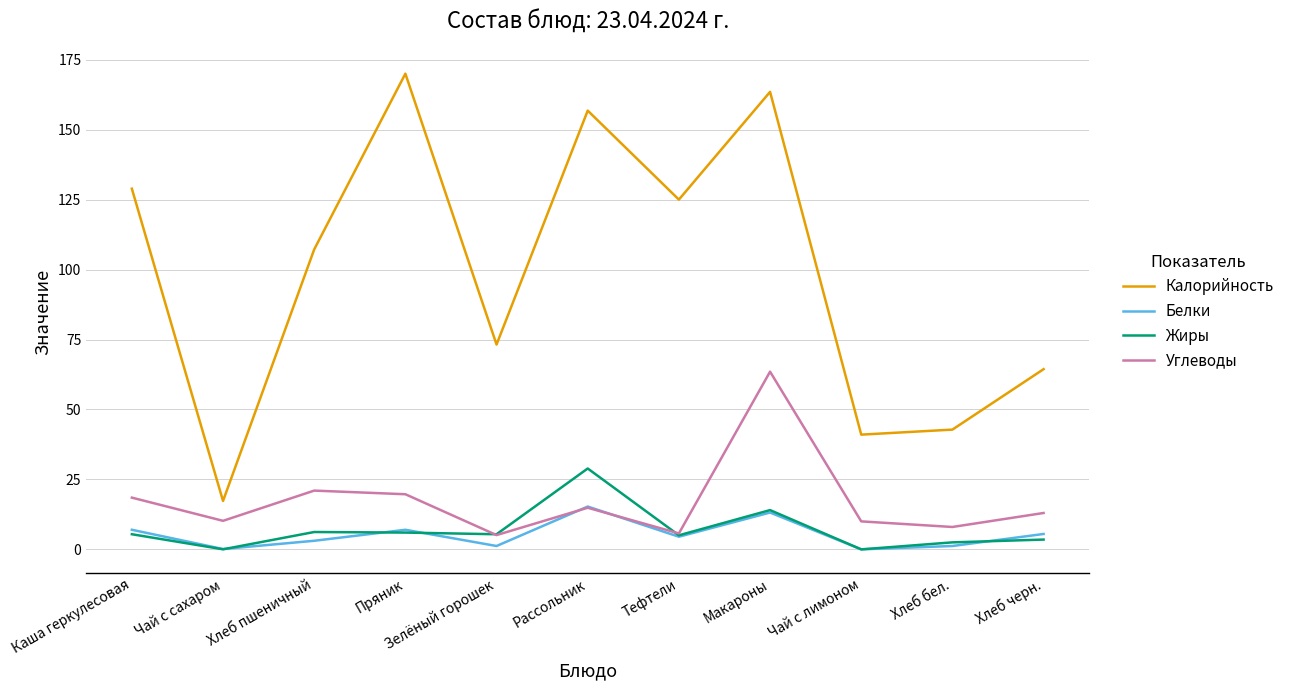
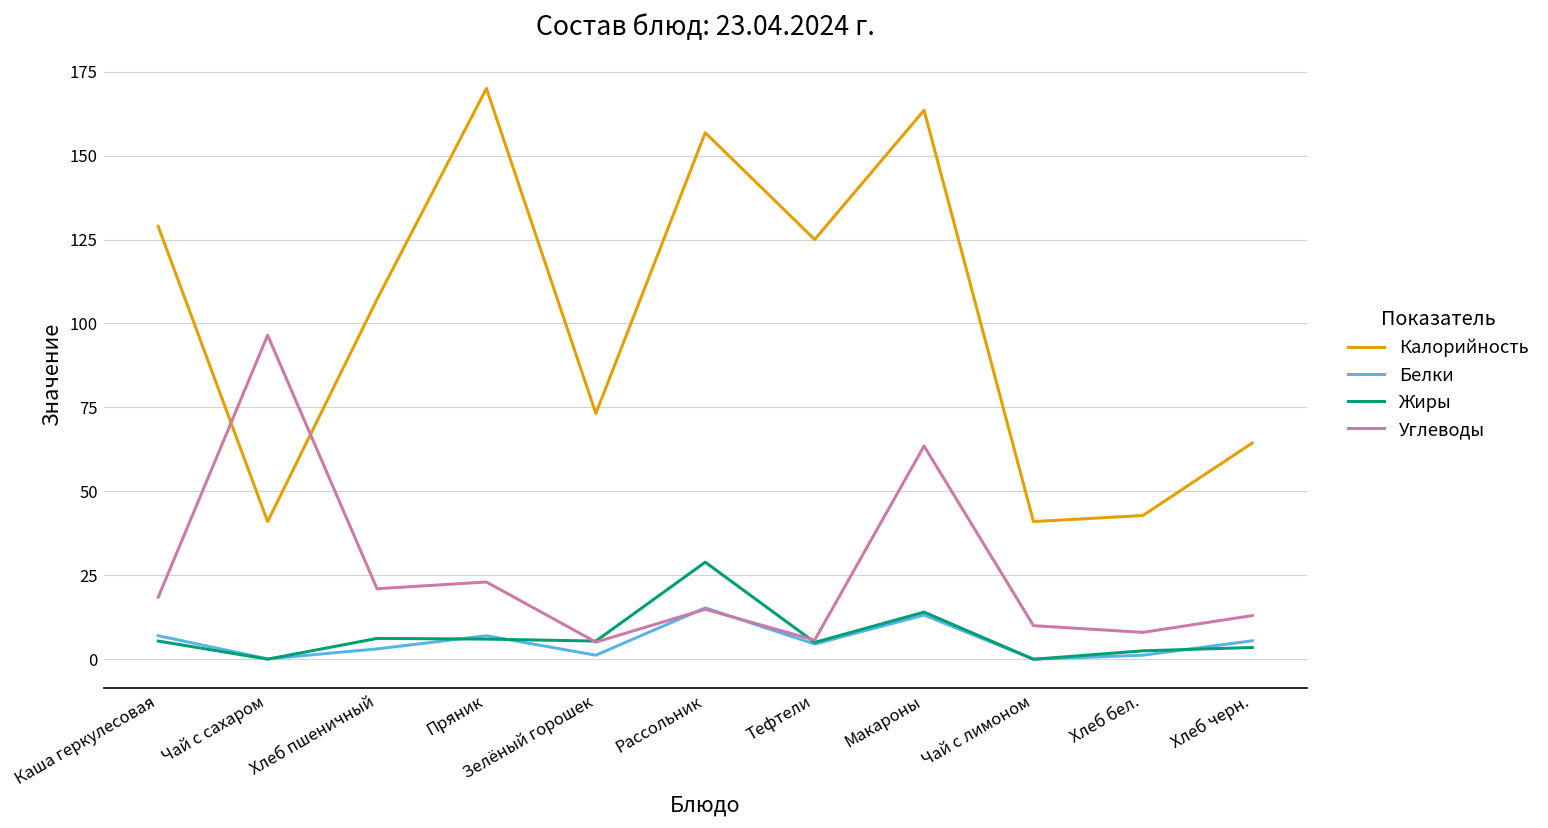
Калорийность, Чай с сахаром: 17 -> 41
Углеводы, Чай с сахаром: 10 -> 97
Углеводы, Пряник: 20 -> 23
